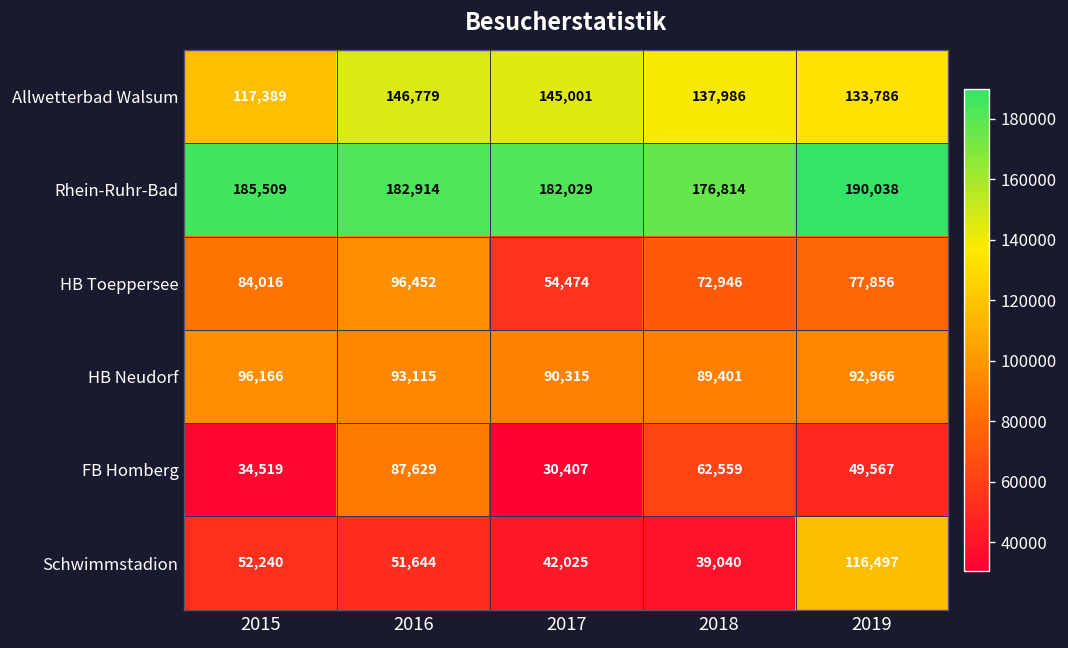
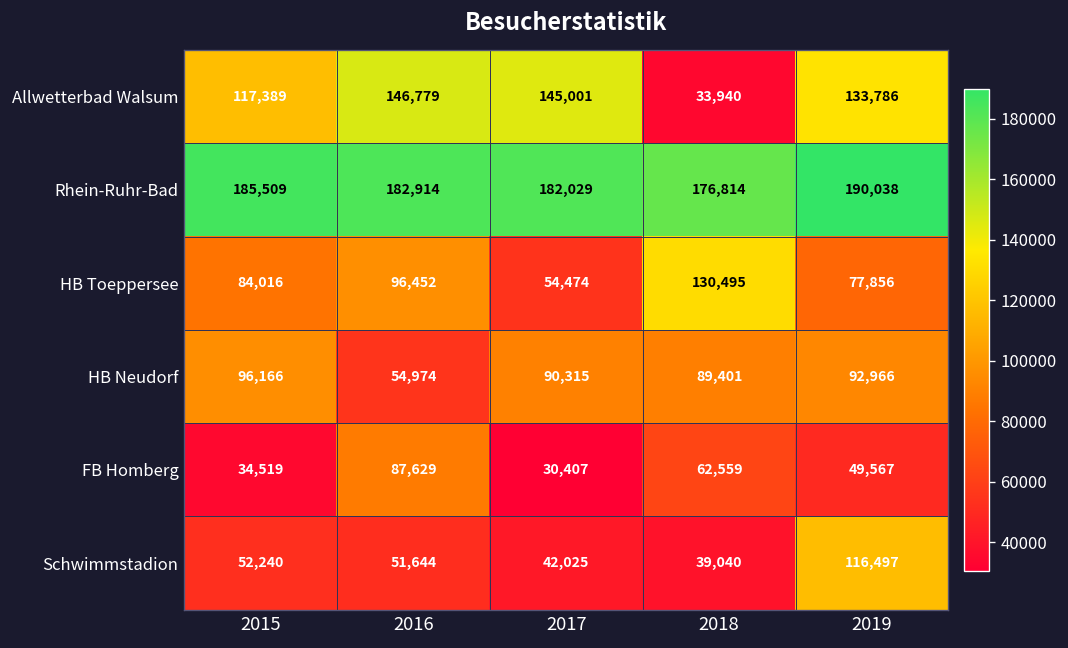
Allwetterbad Walsum, 2018: 137,986 -> 33,940
HB Toeppersee, 2018: 72,946 -> 130,495
HB Neudorf, 2016: 93,115 -> 54,974
